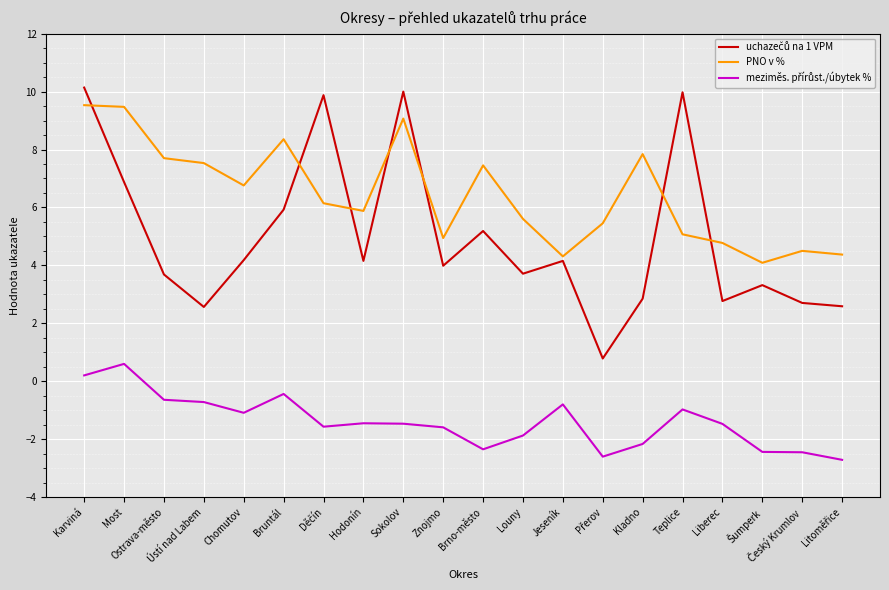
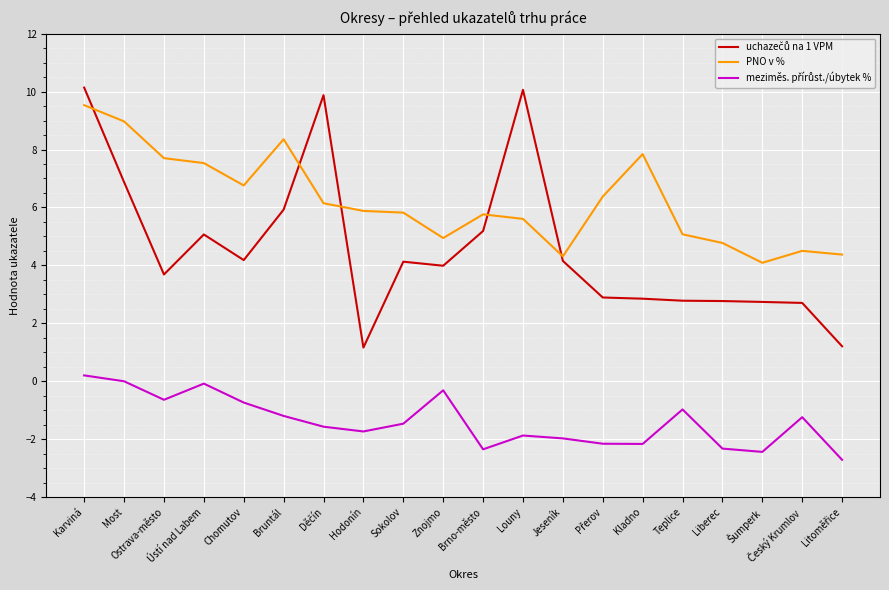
PNO v %, Most: 9.5 -> 9.0
meziměs. přírůst./úbytek %, Most: 0.6 -> 0.0
uchazečů na 1 VPM, Ústí nad Labem: 2.6 -> 5.1
meziměs. přírůst./úbytek %, Ústí nad Labem: -0.7 -> -0.1
meziměs. přírůst./úbytek %, Chomutov: -1.1 -> -0.7
meziměs. přírůst./úbytek %, Bruntál: -0.4 -> -1.2
uchazečů na 1 VPM, Hodonín: 4.2 -> 1.2
meziměs. přírůst./úbytek %, Hodonín: -1.4 -> -1.7
uchazečů na 1 VPM, Sokolov: 10.0 -> 4.1
PNO v %, Sokolov: 9.1 -> 5.8
meziměs. přírůst./úbytek %, Znojmo: -1.6 -> -0.3
PNO v %, Brno-město: 7.5 -> 5.8
uchazečů na 1 VPM, Louny: 3.7 -> 10.1
meziměs. přírůst./úbytek %, Jeseník: -0.8 -> -2.0
uchazečů na 1 VPM, Přerov: 0.8 -> 2.9
PNO v %, Přerov: 5.5 -> 6.4
meziměs. přírůst./úbytek %, Přerov: -2.6 -> -2.2
uchazečů na 1 VPM, Teplice: 10.0 -> 2.8
meziměs. přírůst./úbytek %, Liberec: -1.5 -> -2.3
uchazečů na 1 VPM, Šumperk: 3.3 -> 2.7
meziměs. přírůst./úbytek %, Český Krumlov: -2.5 -> -1.2
uchazečů na 1 VPM, Litoměřice: 2.6 -> 1.2
